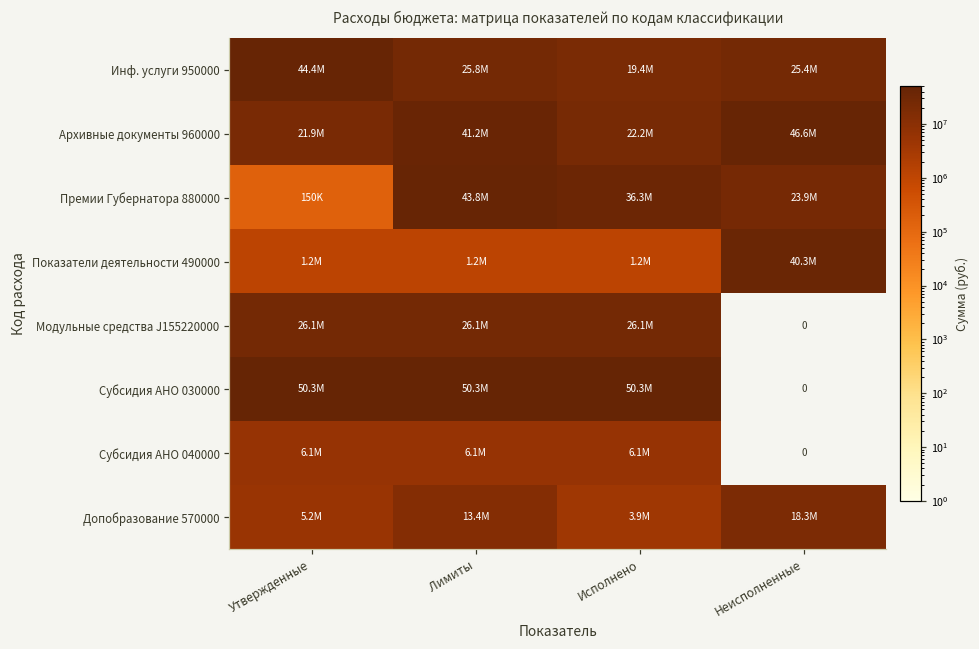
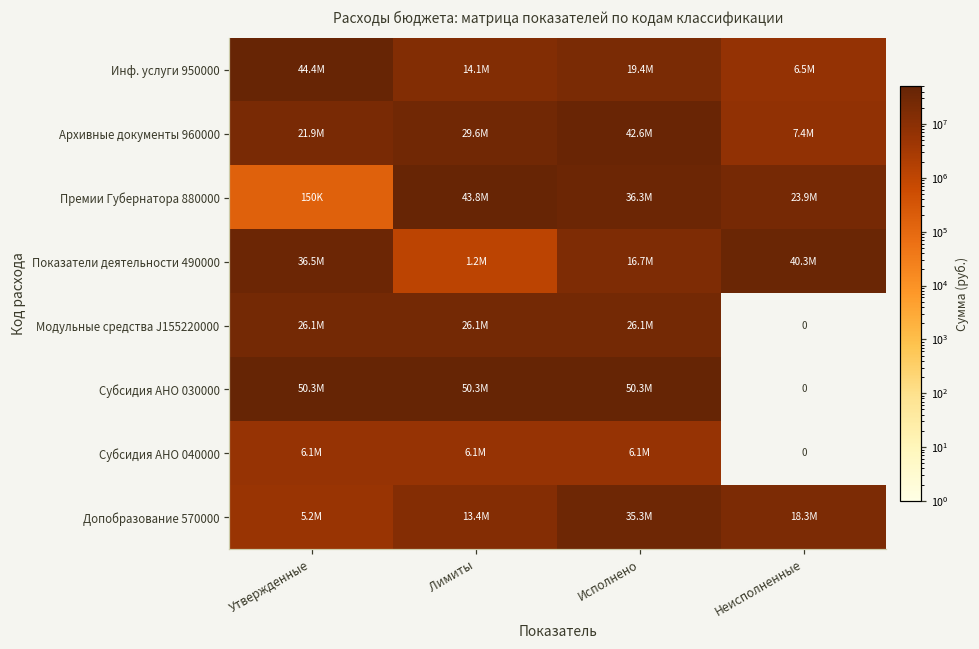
Инф. услуги 950000, Лимиты: 25.8M -> 14.1M
Инф. услуги 950000, Неисполненные: 25.4M -> 6.5M
Архивные документы 960000, Лимиты: 41.2M -> 29.6M
Архивные документы 960000, Исполнено: 22.2M -> 42.6M
Архивные документы 960000, Неисполненные: 46.6M -> 7.4M
Показатели деятельности 490000, Утвержденные: 1.2M -> 36.5M
Показатели деятельности 490000, Исполнено: 1.2M -> 16.7M
Допобразование 570000, Исполнено: 3.9M -> 35.3M
